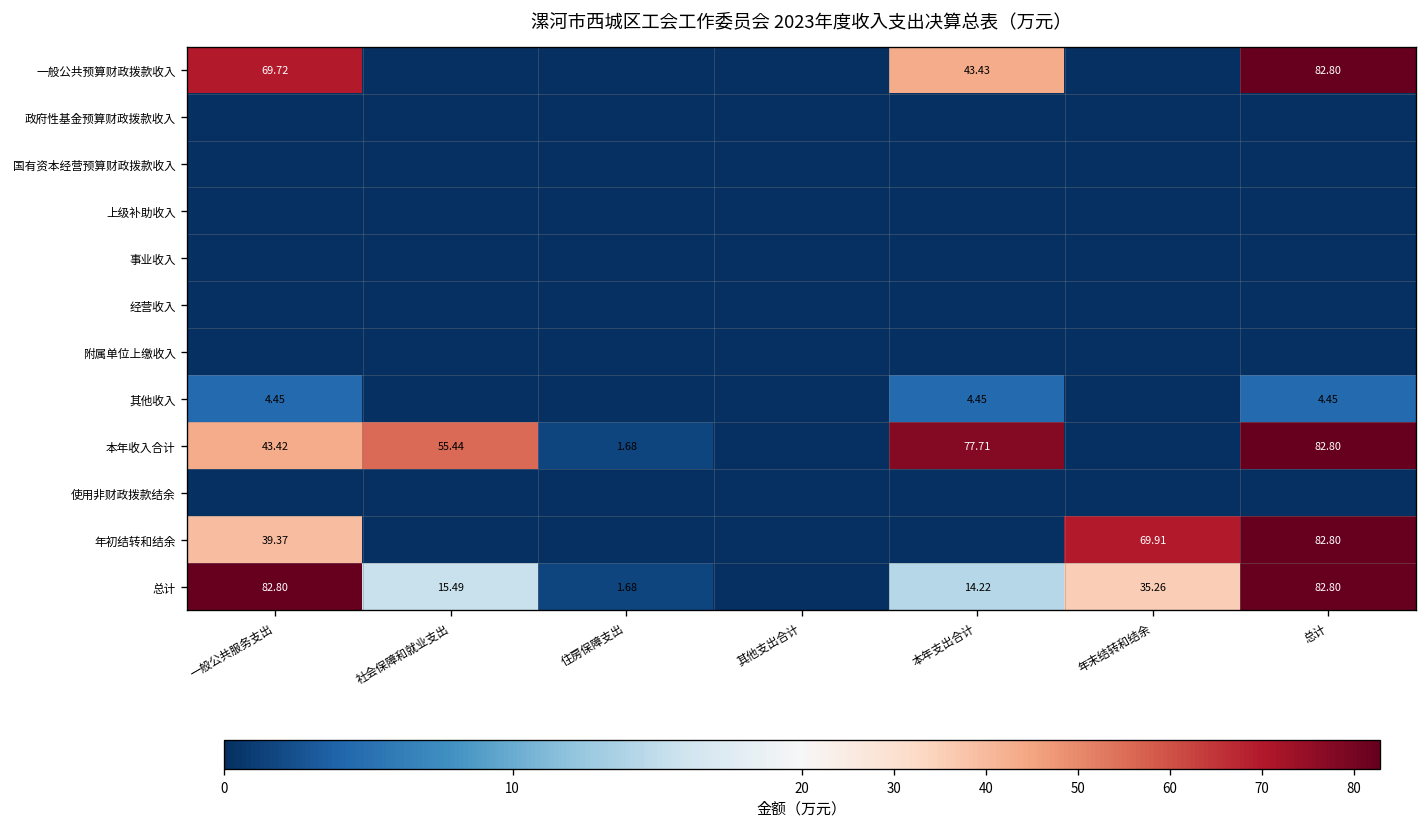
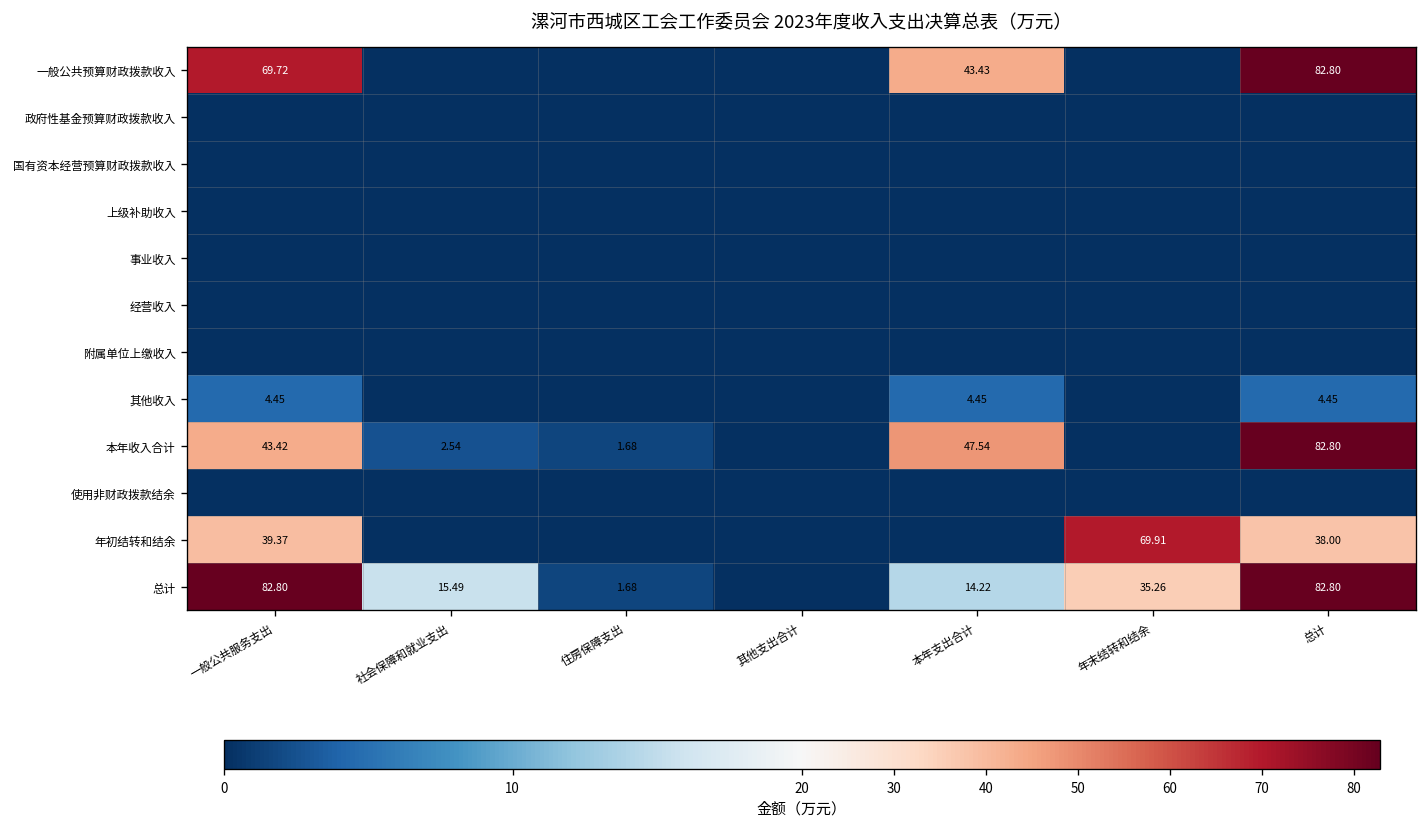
本年收入合计, 社会保障和就业支出: 55.44 -> 2.54
本年收入合计, 本年支出合计: 77.71 -> 47.54
年初结转和结余, 总计: 82.80 -> 38.00
